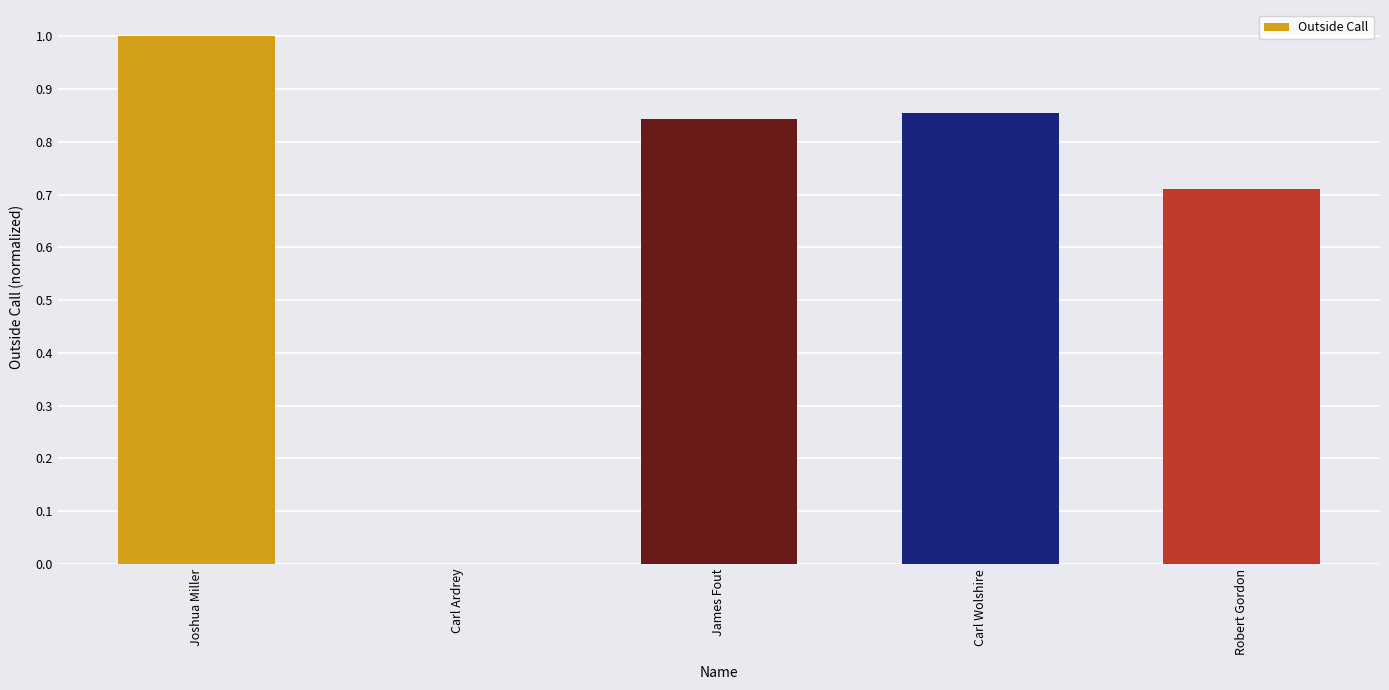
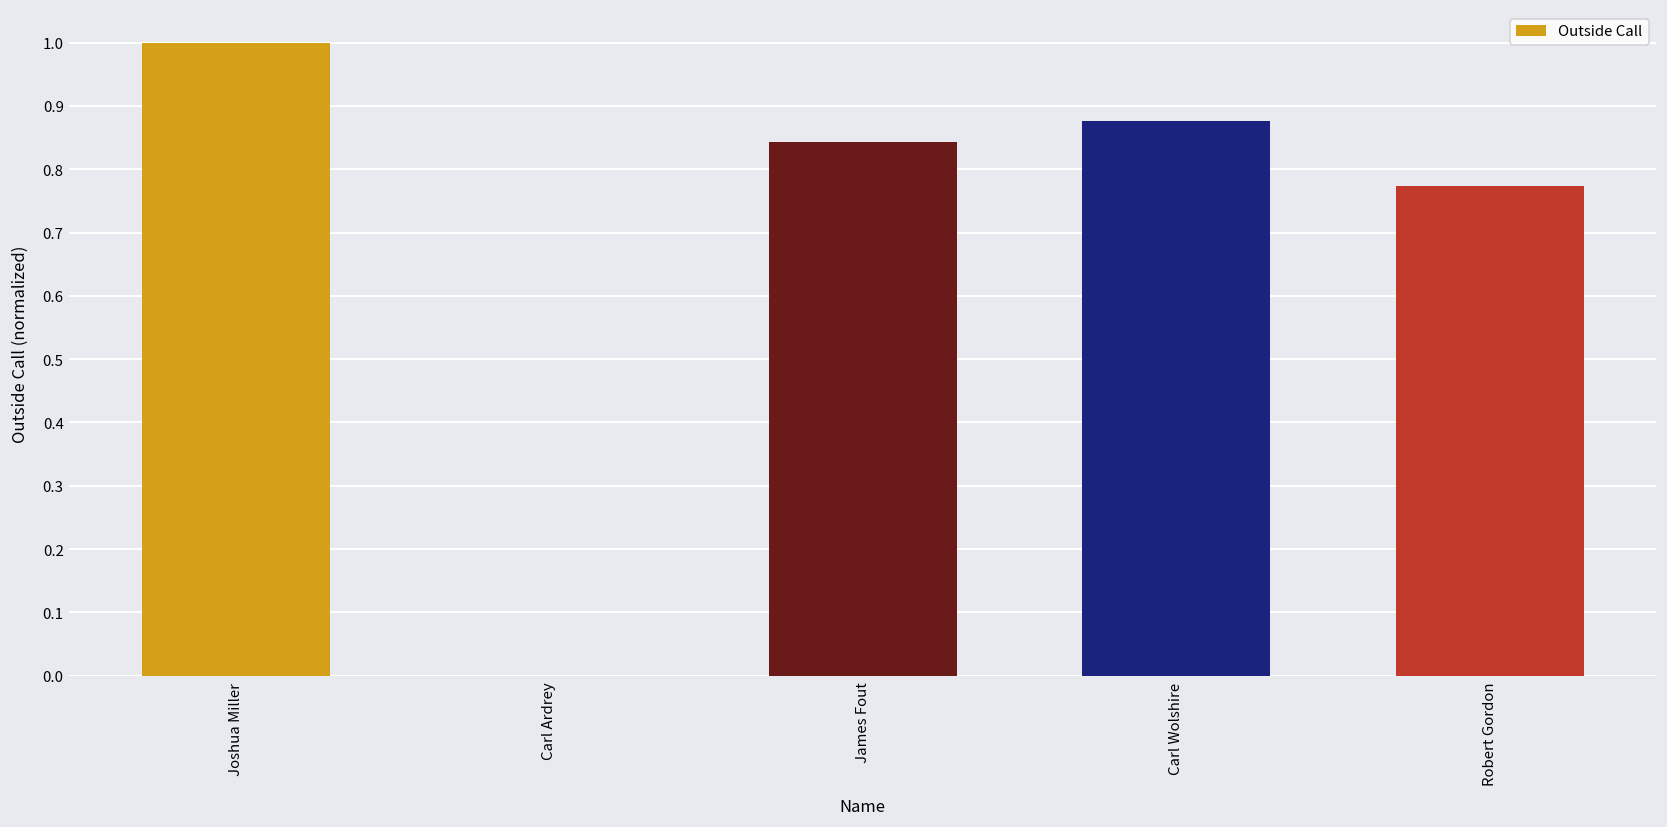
Carl Wolshire: 0.85 -> 0.88
Robert Gordon: 0.71 -> 0.77
